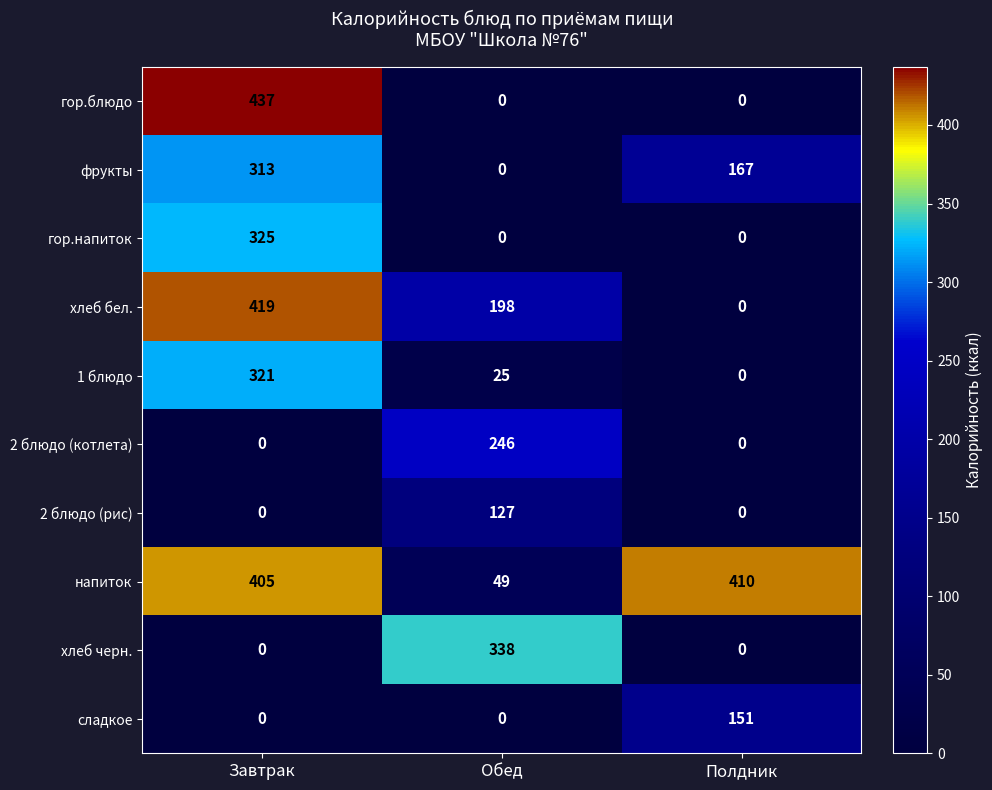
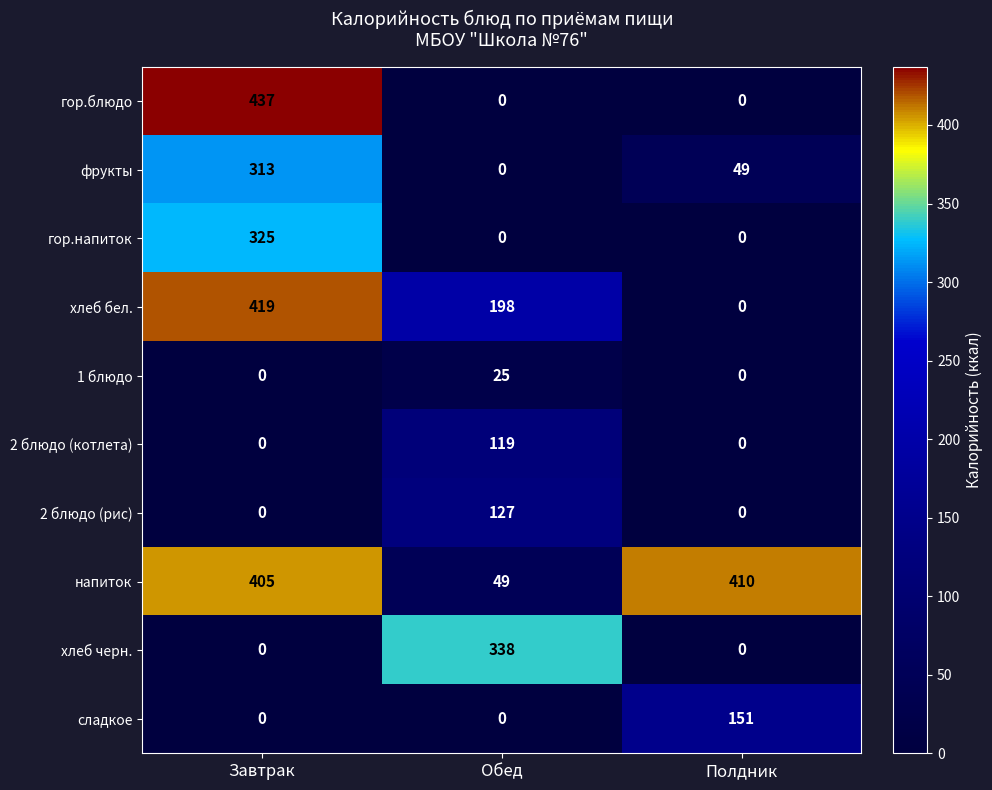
фрукты, Полдник: 167 -> 49
1 блюдо, Завтрак: 321 -> 0
2 блюдо (котлета), Обед: 246 -> 119
